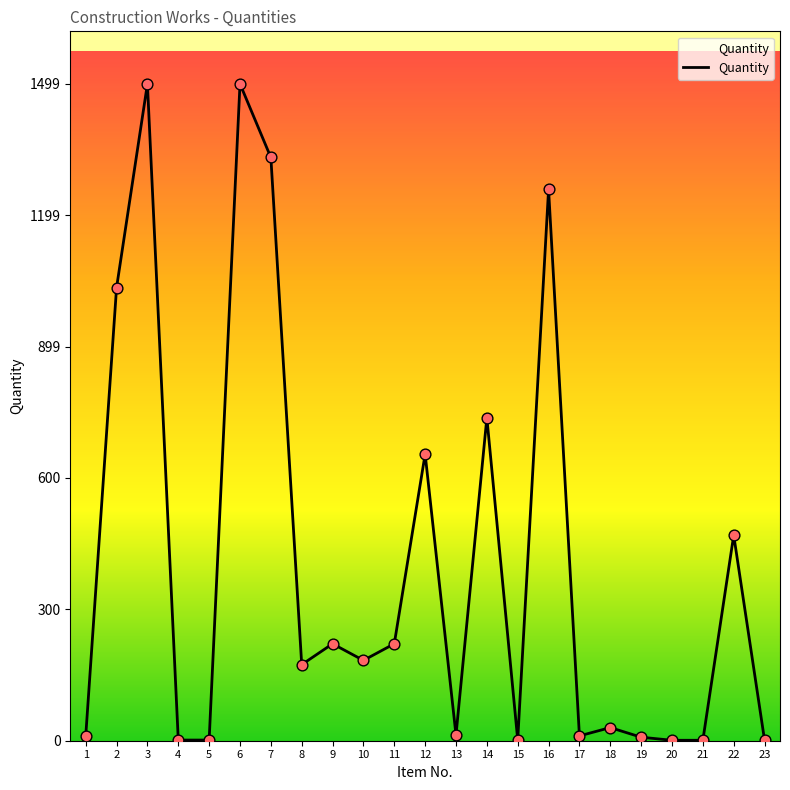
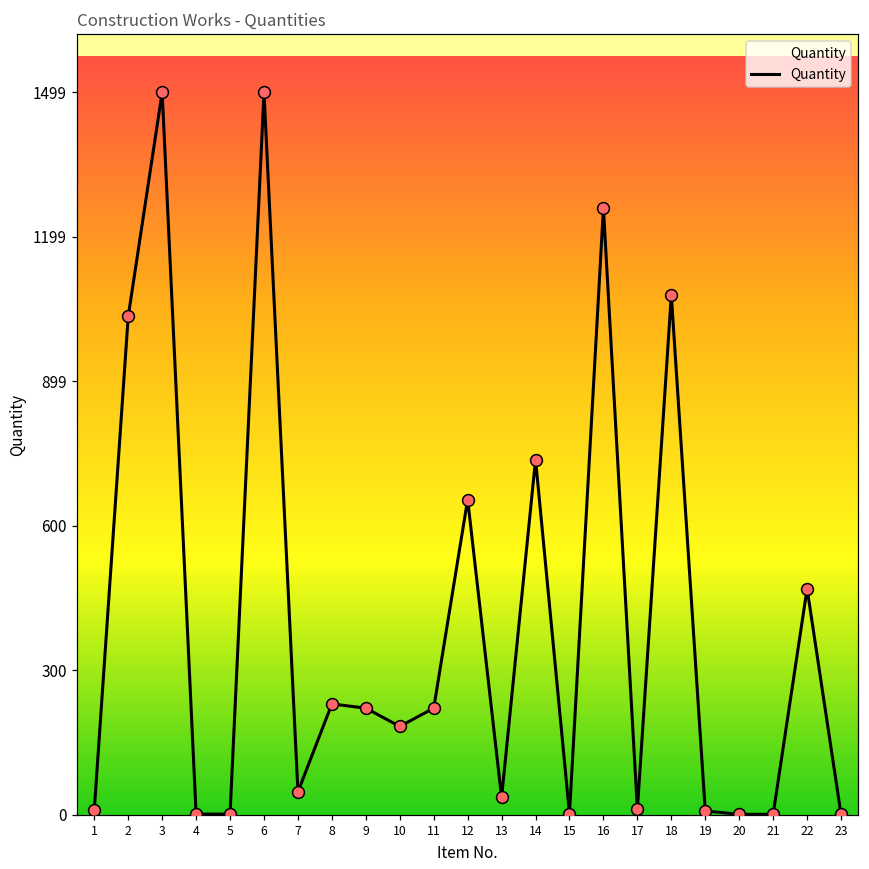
7: 1330 -> 50
8: 170 -> 230
13: 10 -> 40
18: 30 -> 1080
